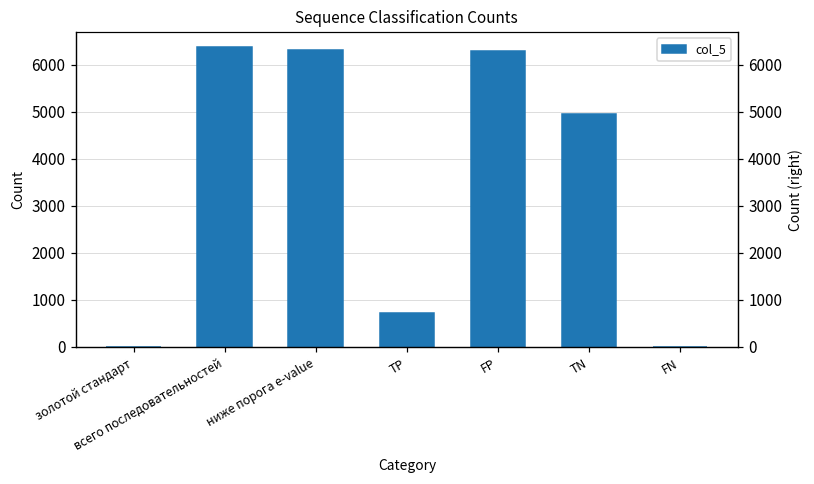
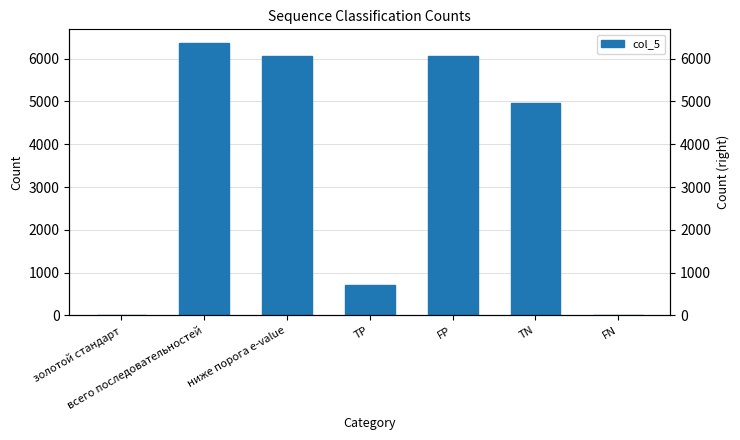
ниже порога e-value: 6300 -> 6100
FP: 6300 -> 6100
